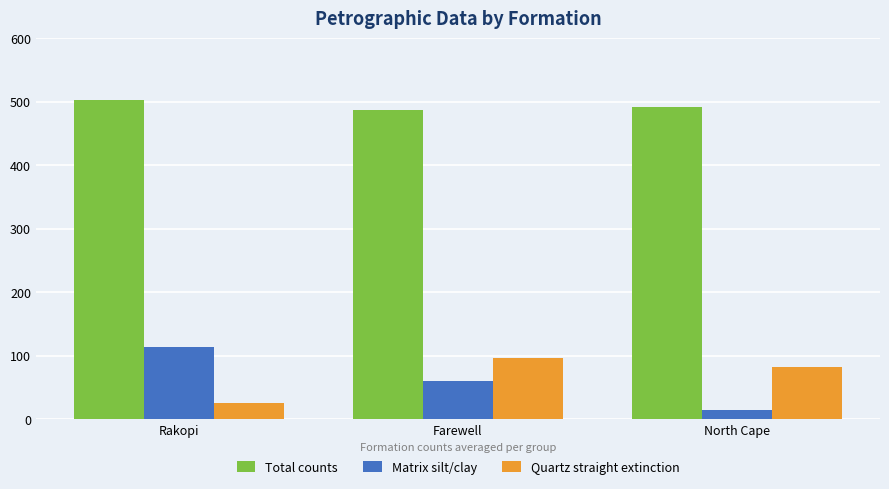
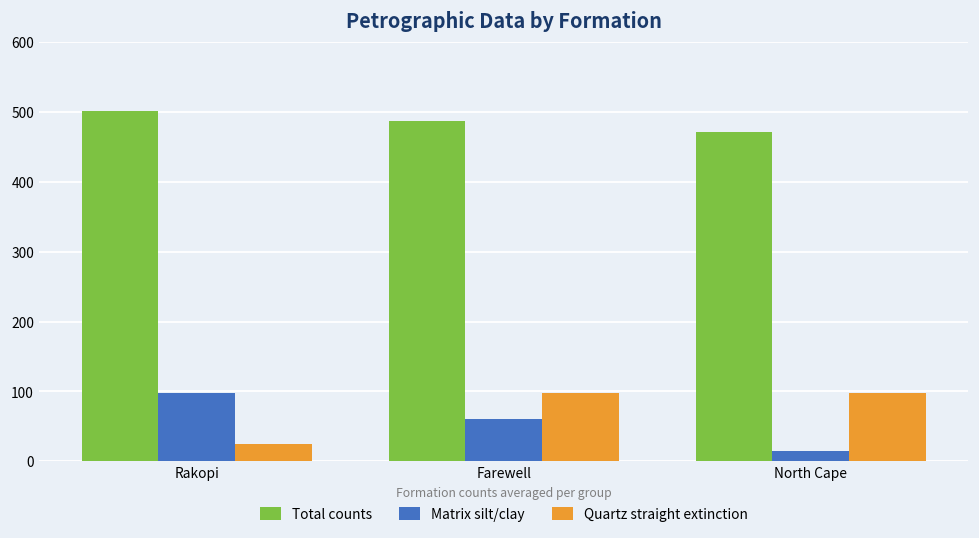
Matrix silt/clay, Rakopi: 110 -> 100
Total counts, North Cape: 490 -> 470
Quartz straight extinction, North Cape: 80 -> 100
